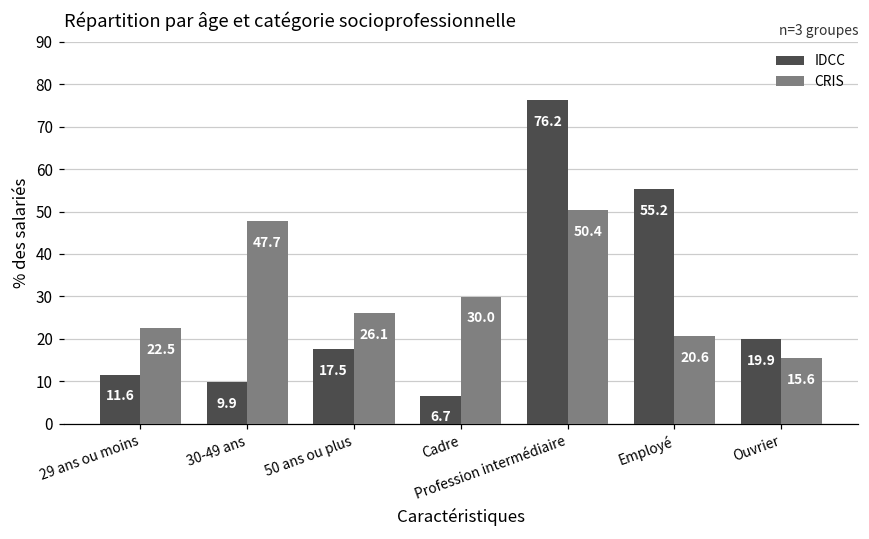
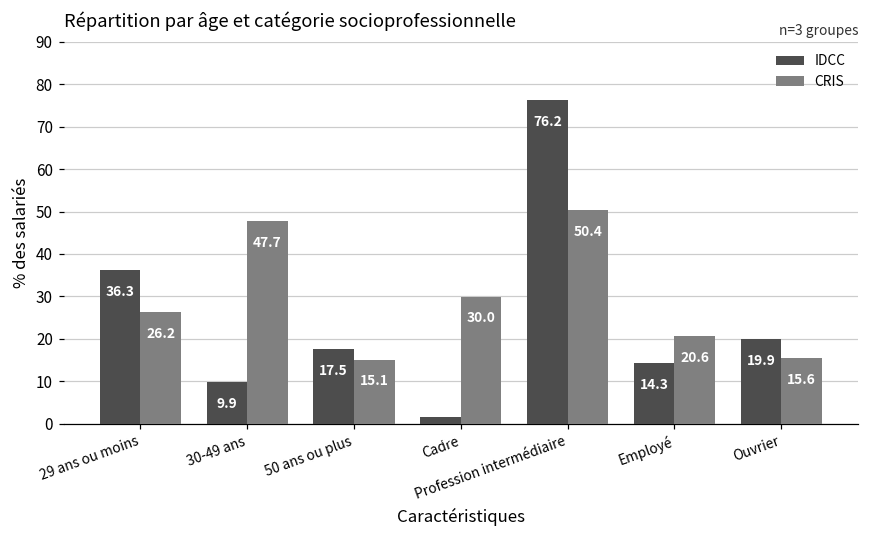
IDCC, 29 ans ou moins: 11.6 -> 36.3
CRIS, 29 ans ou moins: 22.5 -> 26.2
CRIS, 50 ans ou plus: 26.1 -> 15.1
IDCC, Cadre: 7 -> 1
IDCC, Employé: 55.2 -> 14.3
